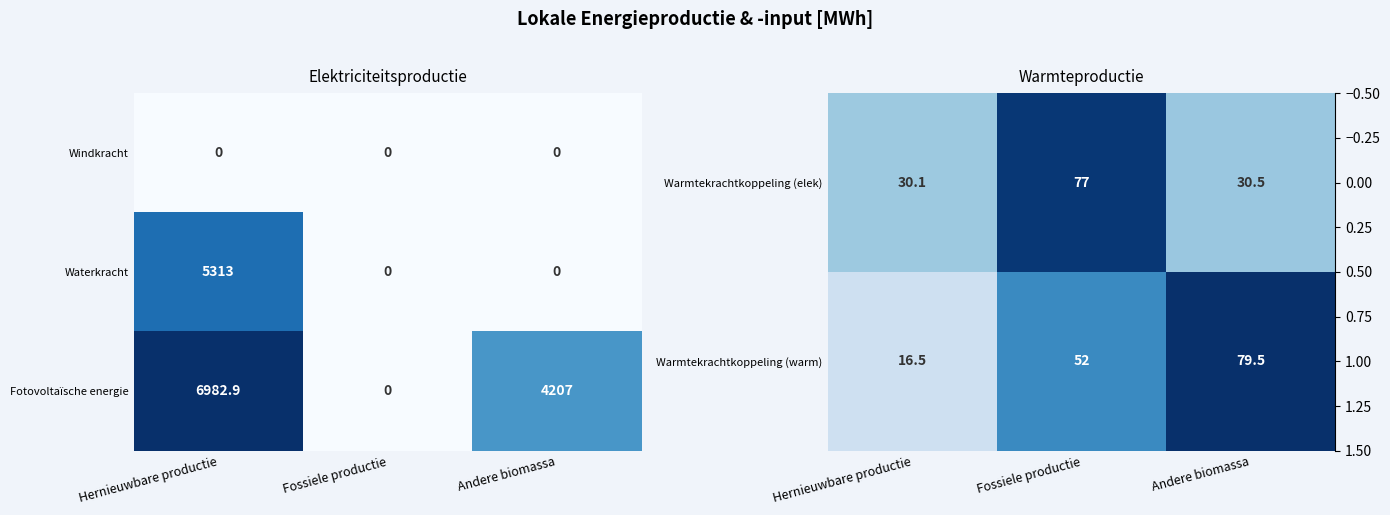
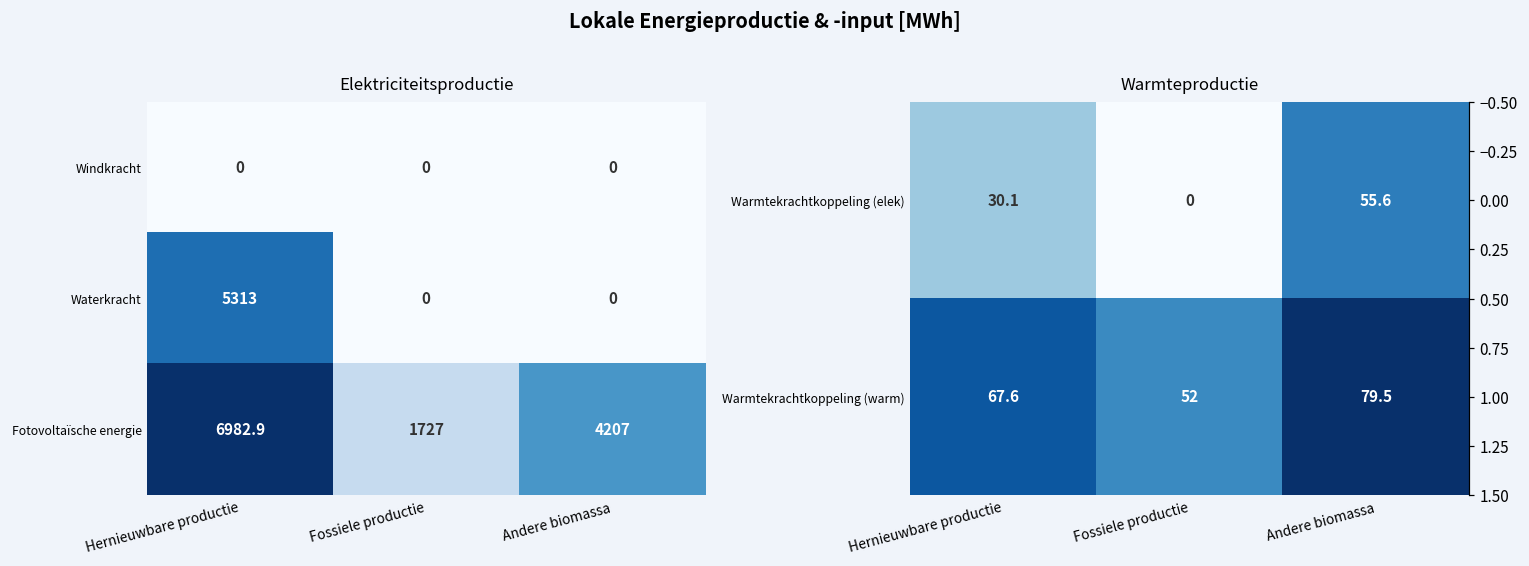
Elektriciteitsproductie, Fotovoltaïsche energie, Fossiele productie: 0 -> 1727
Warmteproductie, Warmtekrachtkoppeling (elek), Fossiele productie: 77 -> 0
Warmteproductie, Warmtekrachtkoppeling (elek), Andere biomassa: 30.5 -> 55.6
Warmteproductie, Warmtekrachtkoppeling (warm), Hernieuwbare productie: 16.5 -> 67.6
